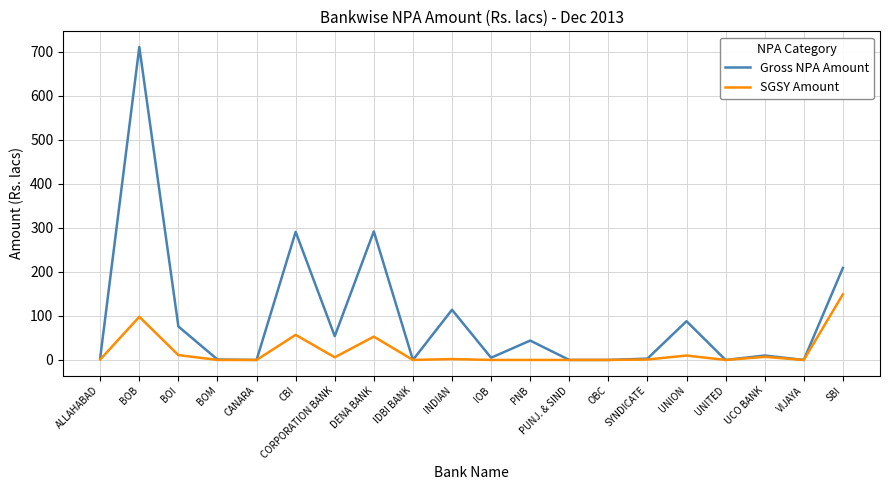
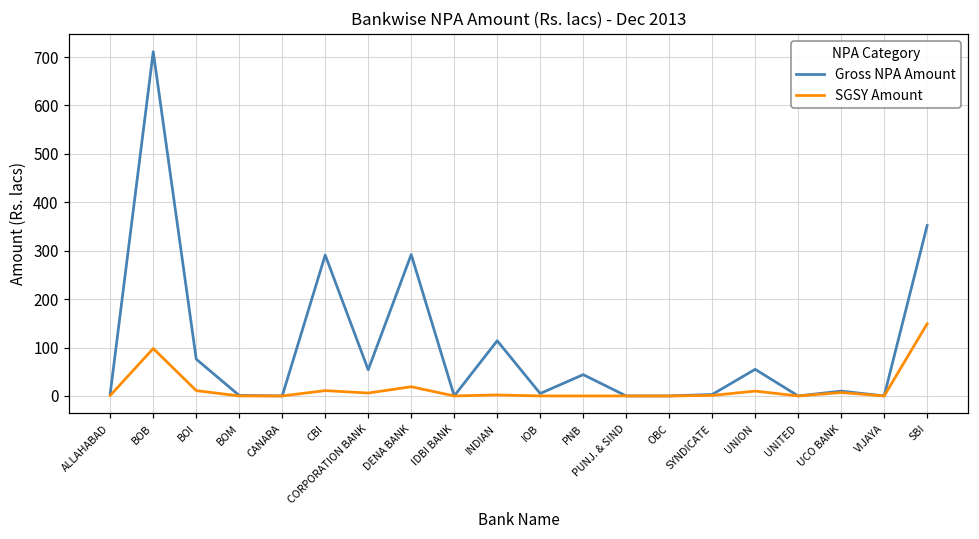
SGSY Amount, CBI: 60 -> 10
SGSY Amount, DENA BANK: 50 -> 20
Gross NPA Amount, UNION: 90 -> 60
Gross NPA Amount, SBI: 210 -> 350
